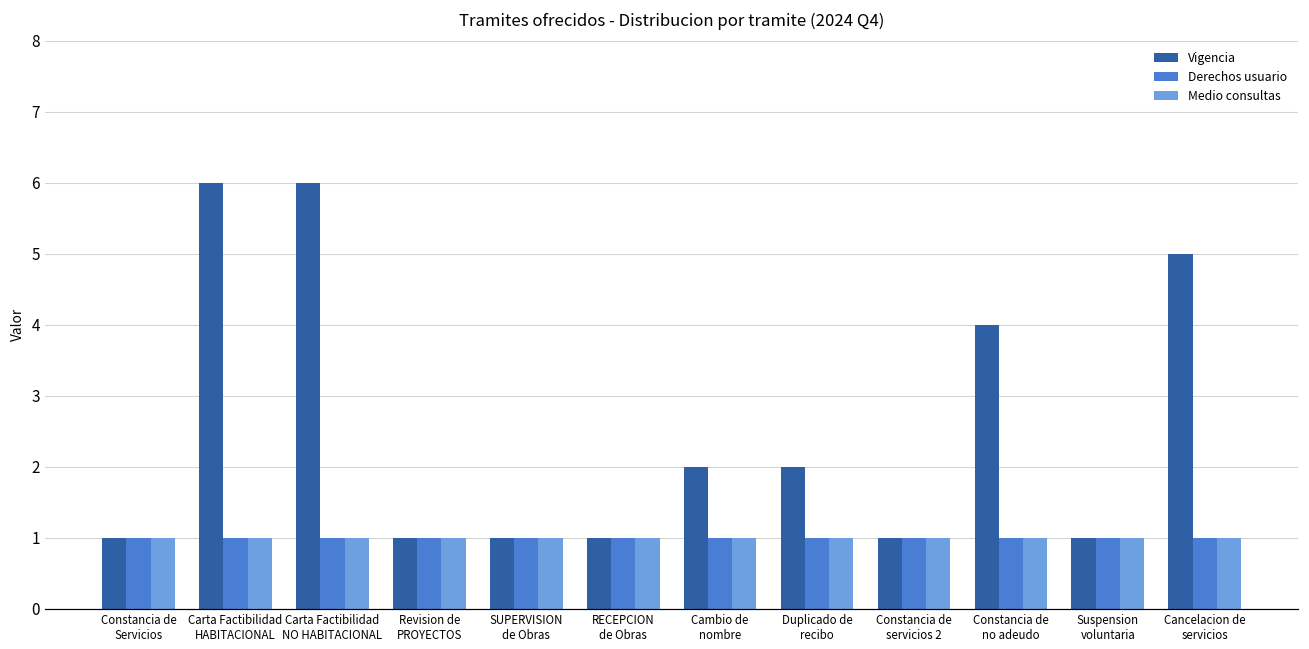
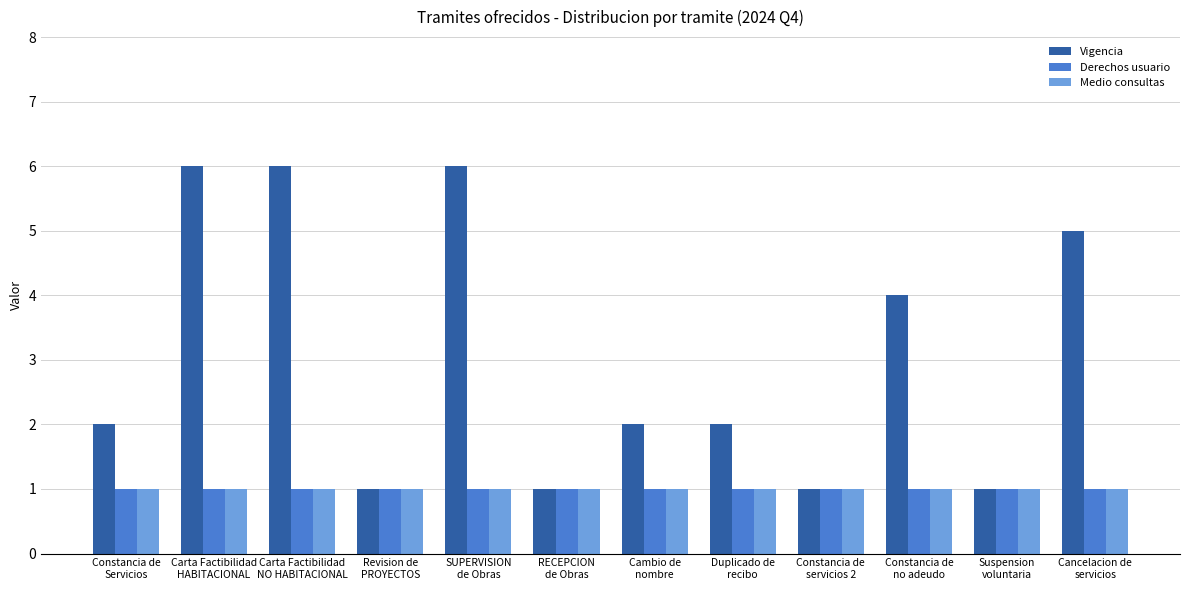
Vigencia, Constancia de Servicios: 1 -> 2
Vigencia, SUPERVISION de Obras: 1 -> 6
